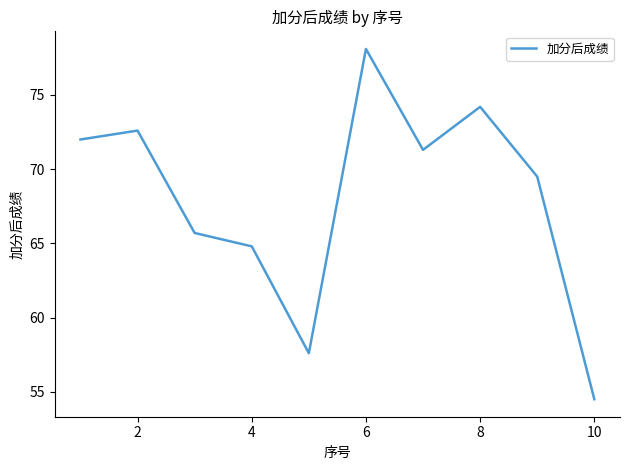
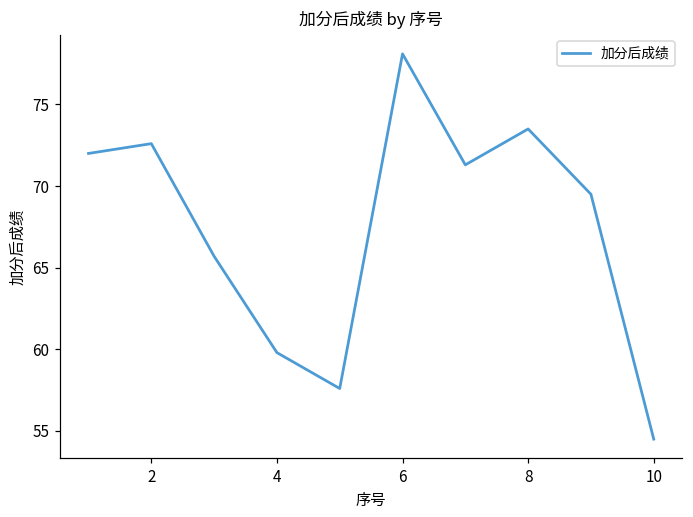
4: 64.8 -> 59.8
8: 74.2 -> 73.5
